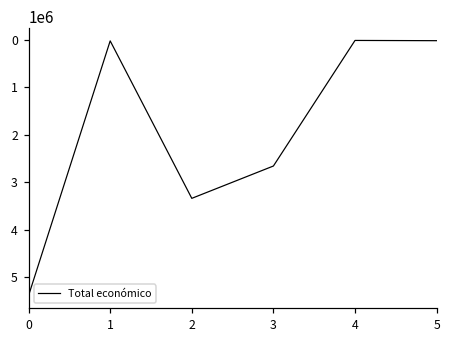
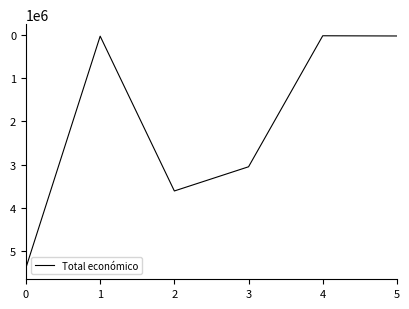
2: 3300000 -> 3600000
3: 2700000 -> 3100000
